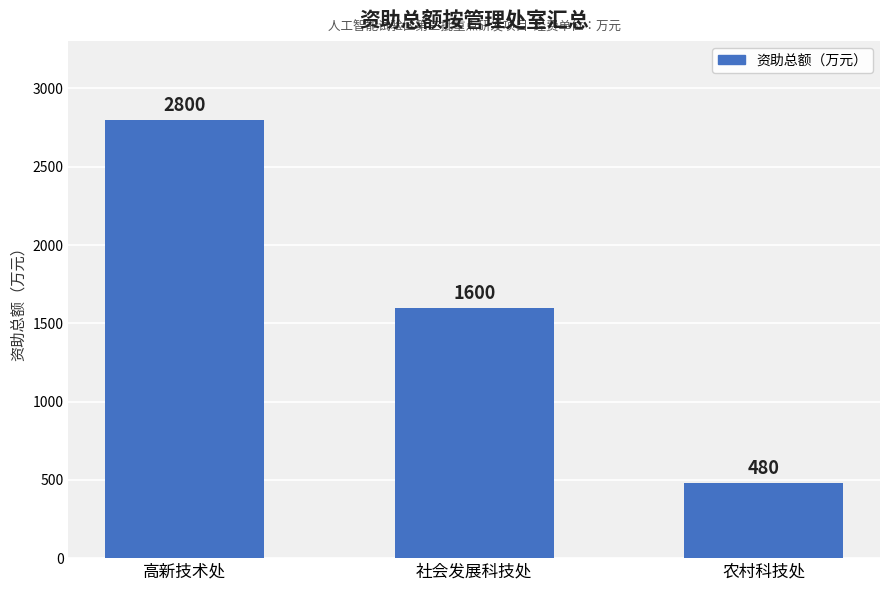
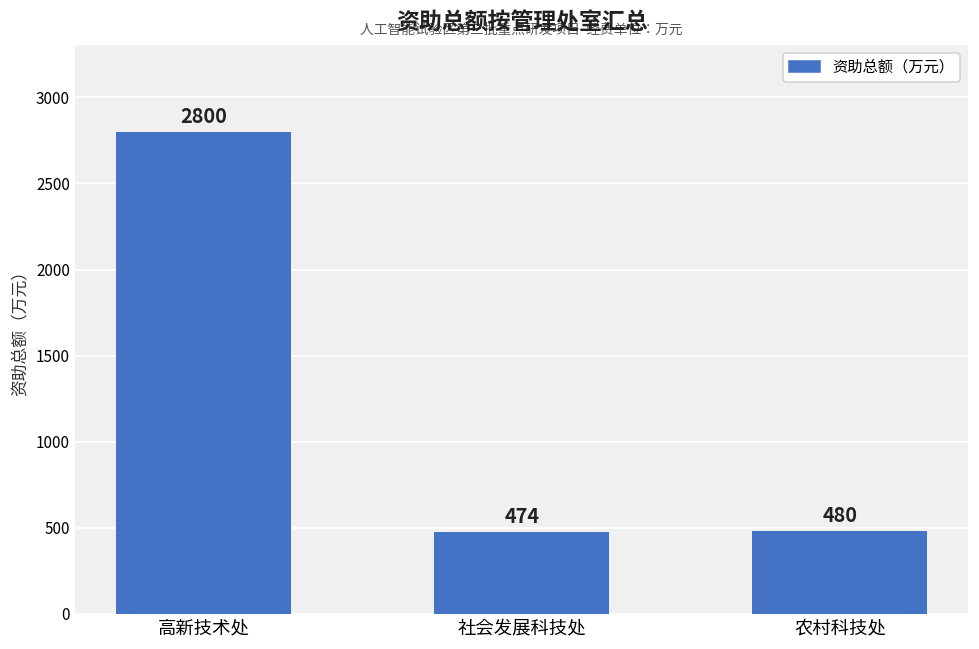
社会发展科技处: 1600 -> 474
